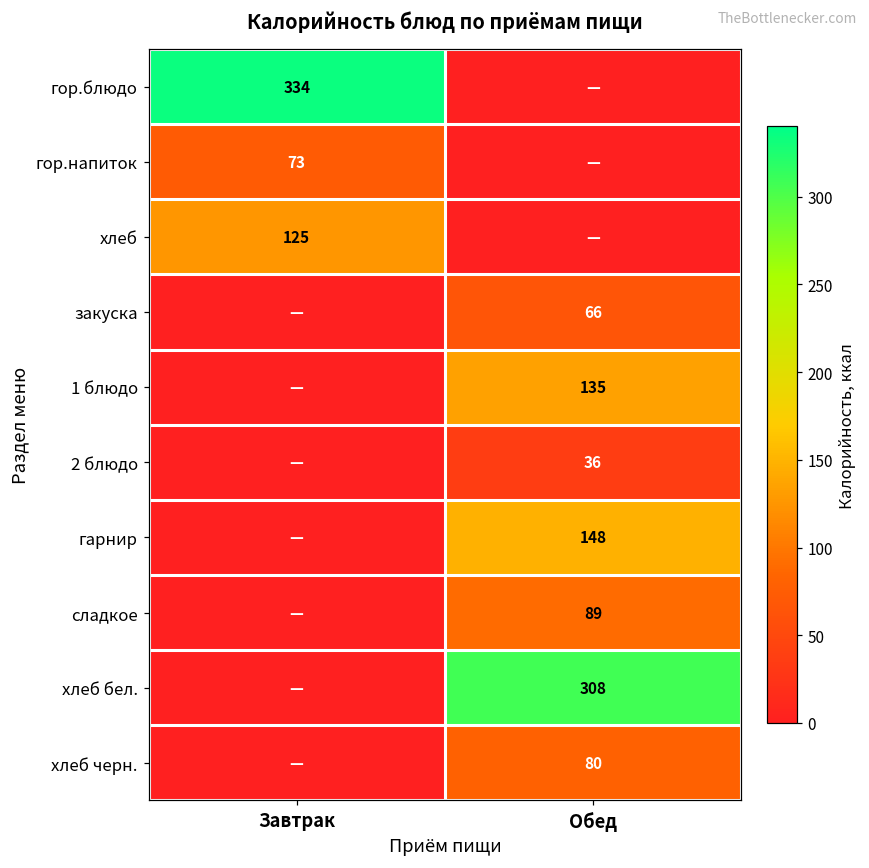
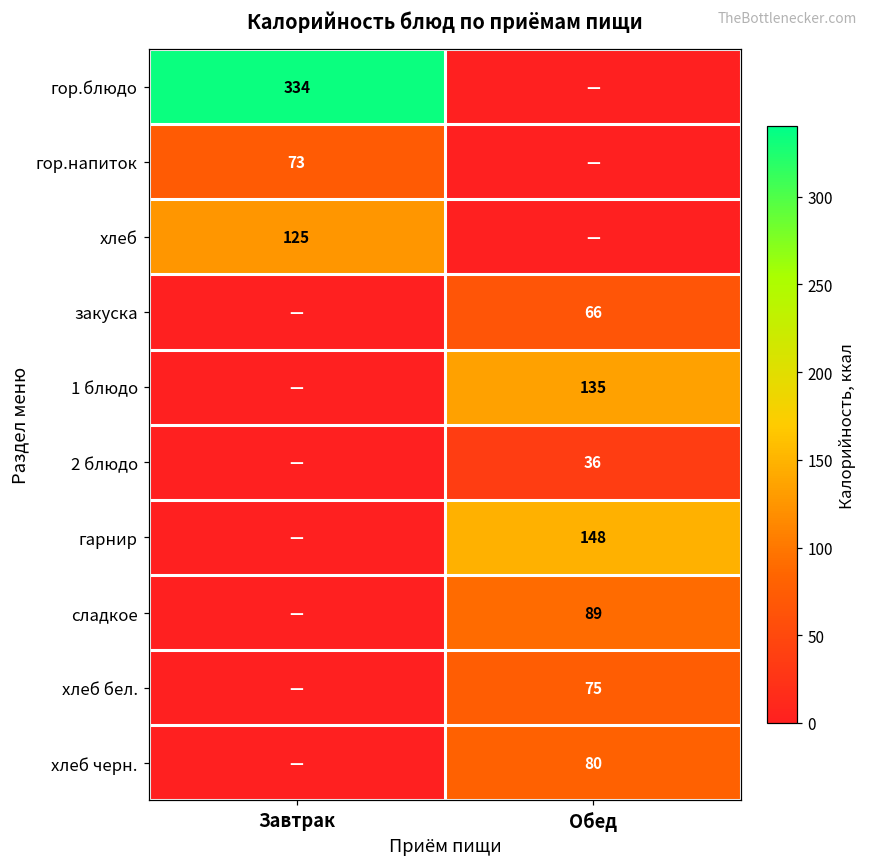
хлеб бел., Обед: 308 -> 75
